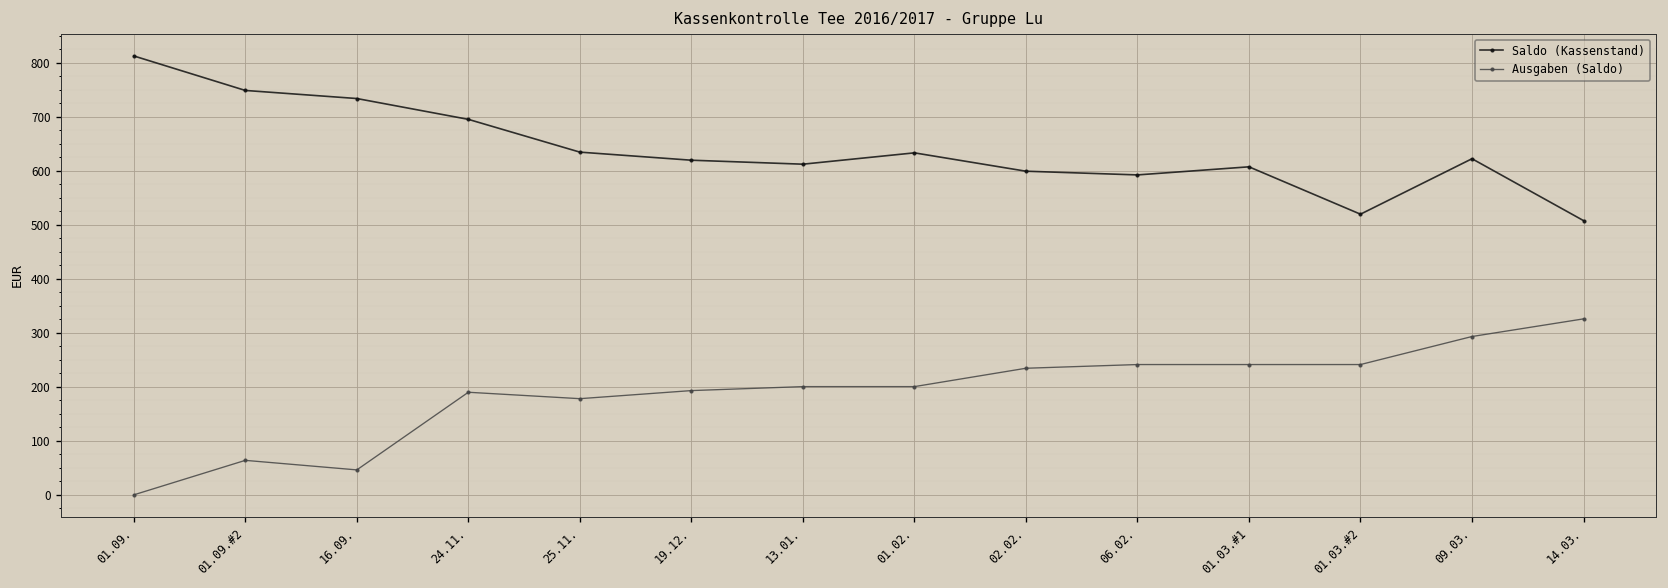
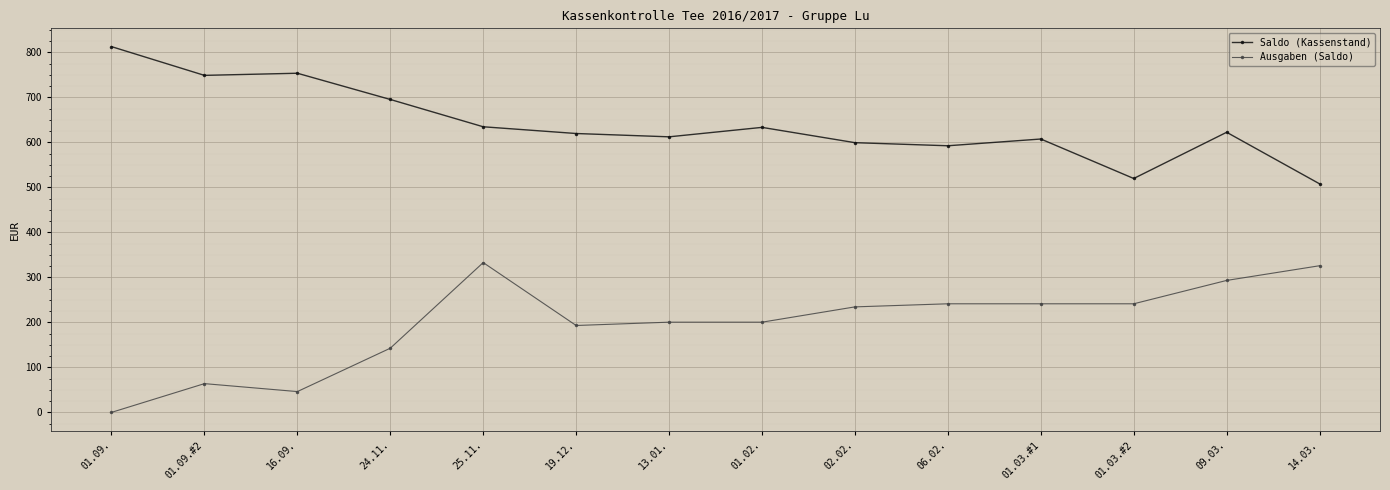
Saldo (Kassenstand), 16.09.: 730 -> 750
Ausgaben (Saldo), 24.11.: 190 -> 140
Ausgaben (Saldo), 25.11.: 180 -> 330
